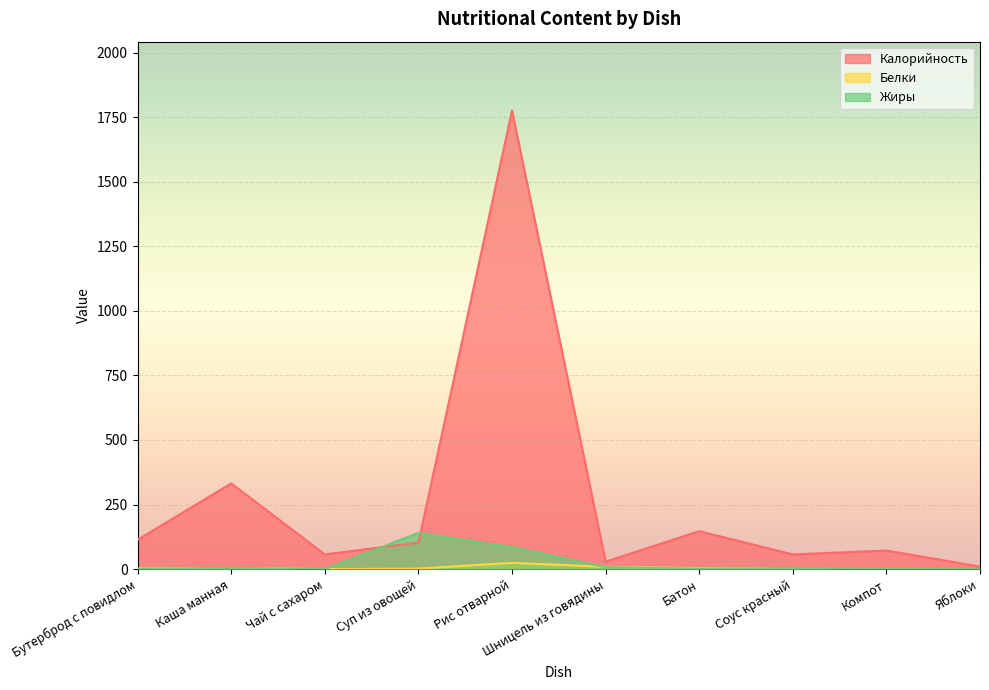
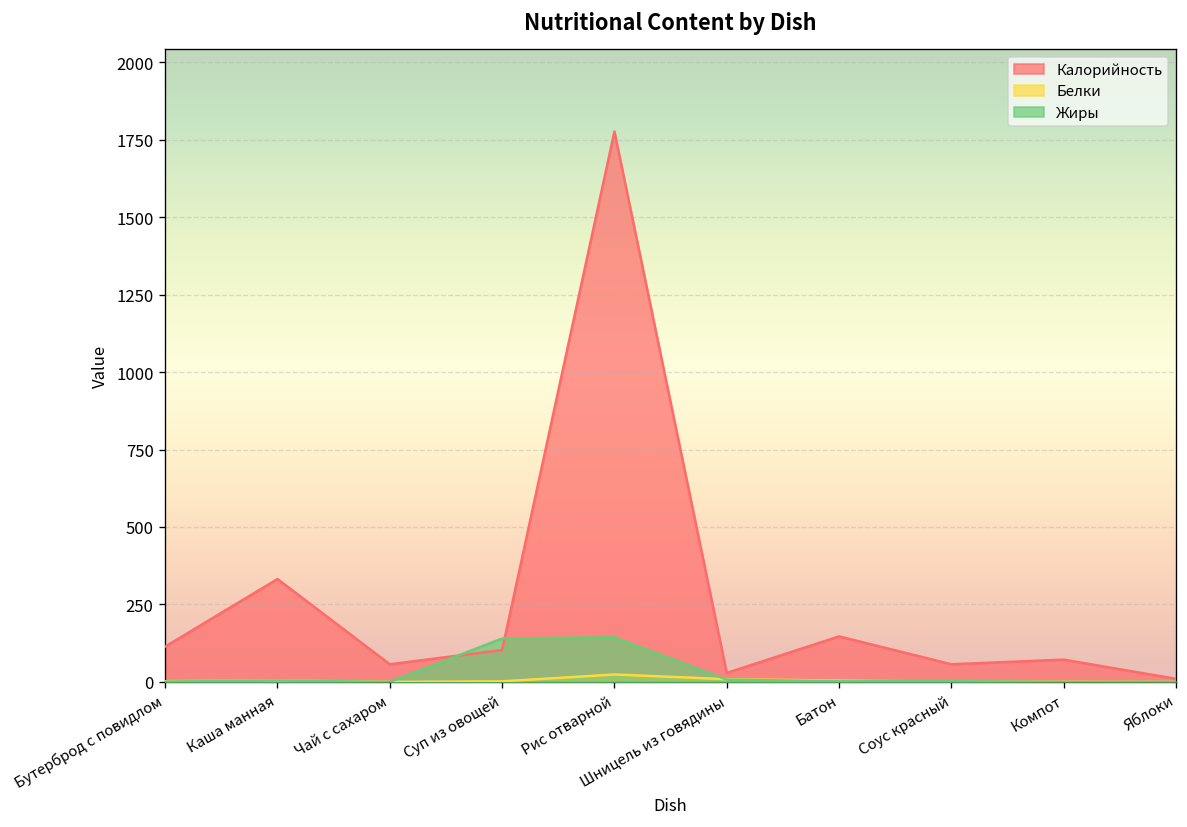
Жиры, Рис отварной: 90 -> 140
